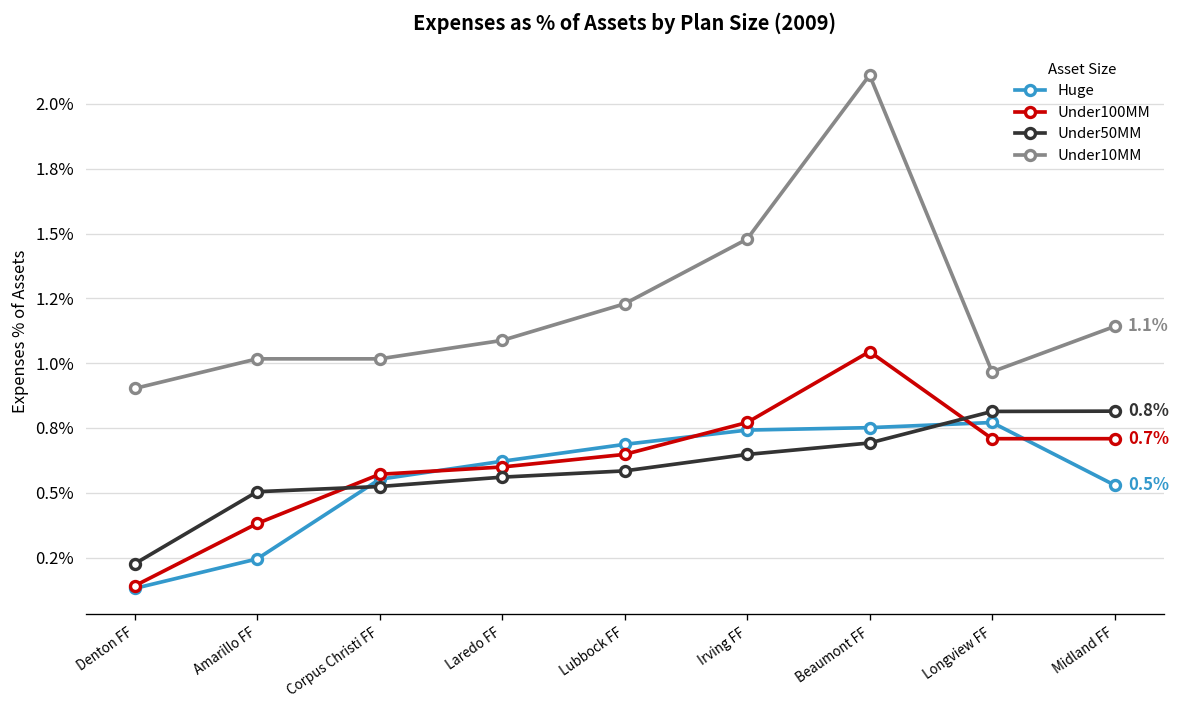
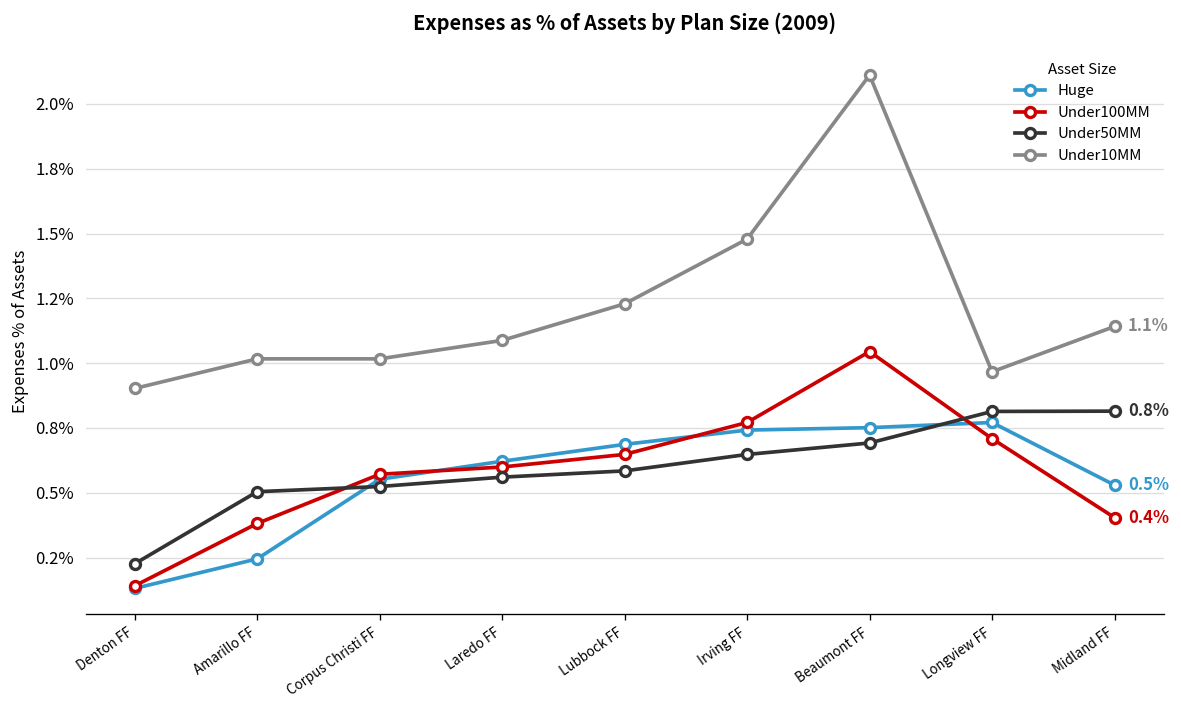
Under100MM, Midland FF: 0.7% -> 0.4%
